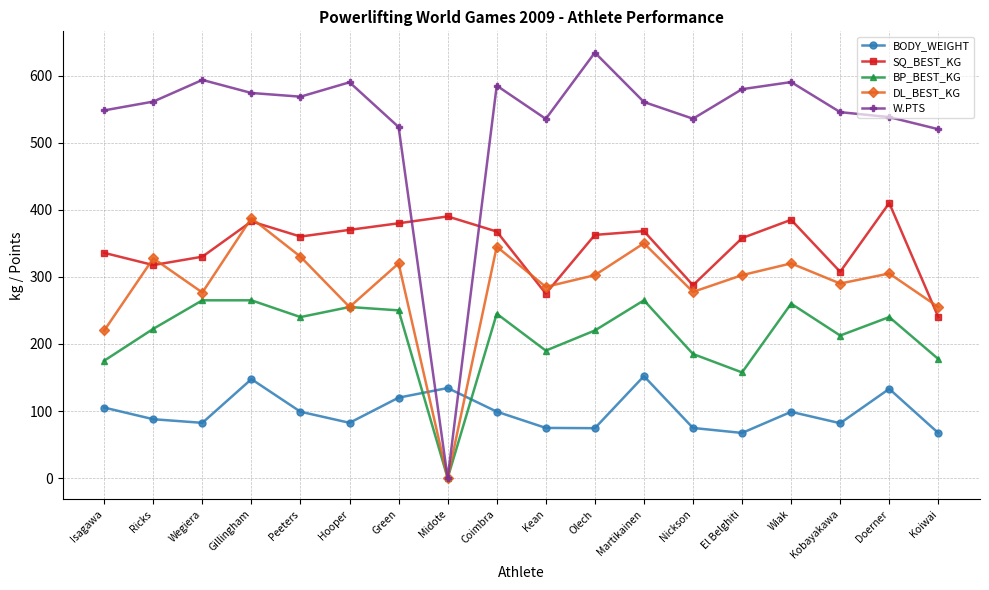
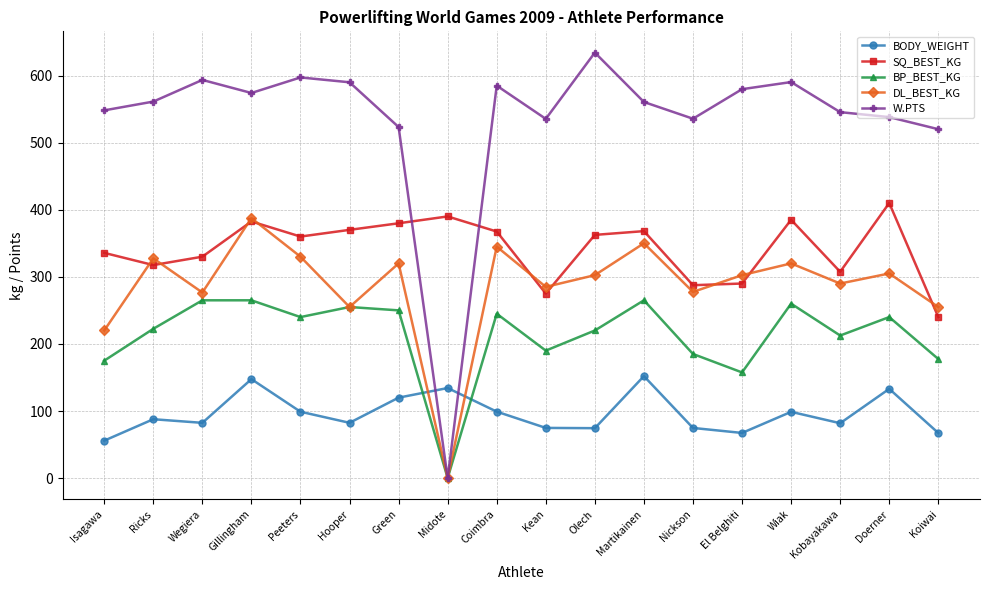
BODY_WEIGHT, Isagawa: 110 -> 60
W.PTS, Peeters: 570 -> 600
SQ_BEST_KG, El Belghiti: 360 -> 290
